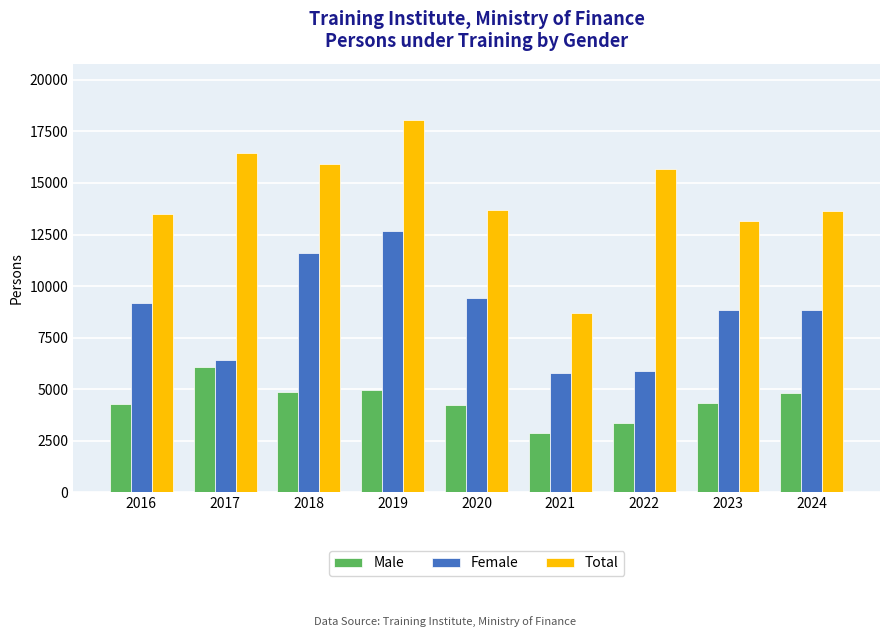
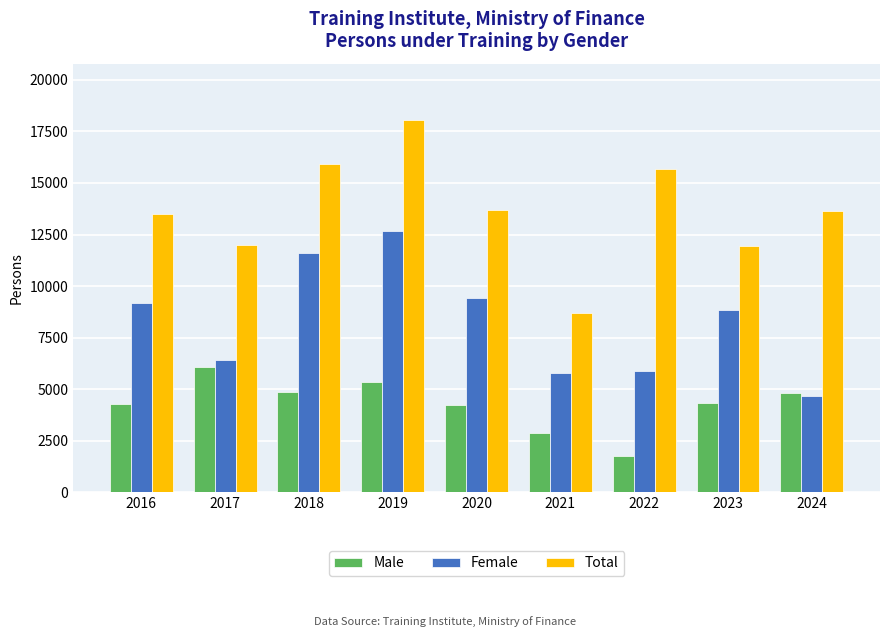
Total, 2017: 16400 -> 12000
Male, 2019: 5000 -> 5400
Male, 2022: 3400 -> 1800
Total, 2023: 13200 -> 12000
Female, 2024: 8800 -> 4700
